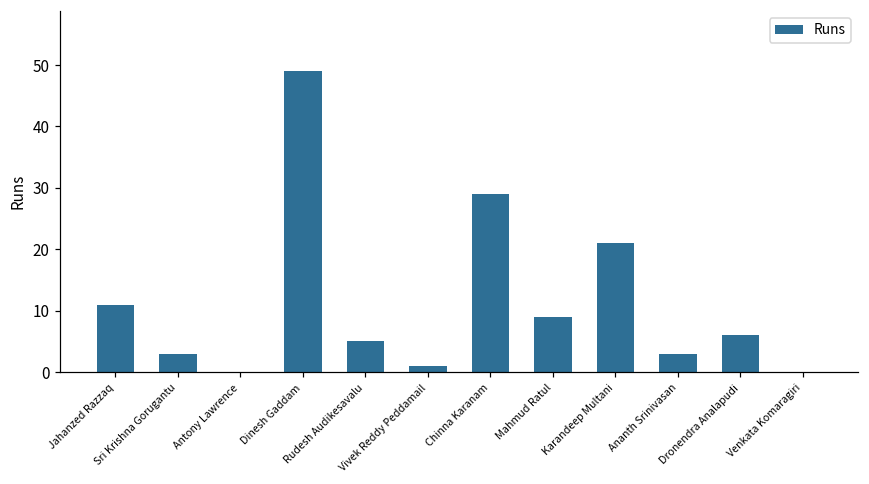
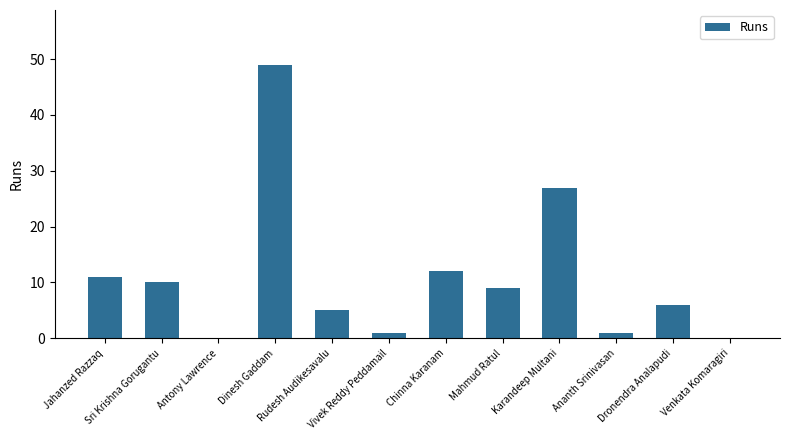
Sri Krishna Gorugantu: 3 -> 10
Chinna Karanam: 29 -> 12
Karandeep Multani: 21 -> 27
Ananth Srinivasan: 3 -> 1
